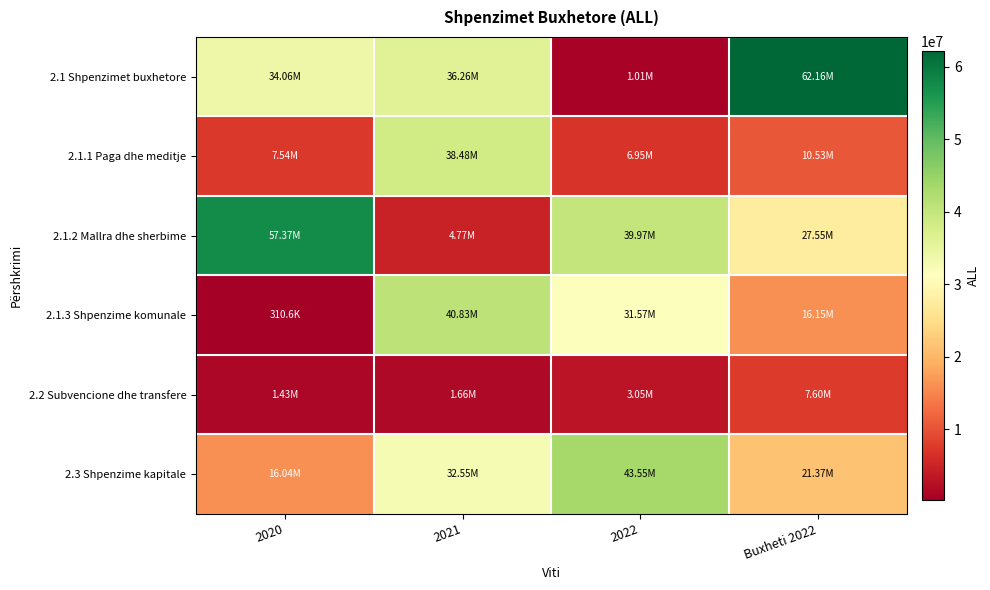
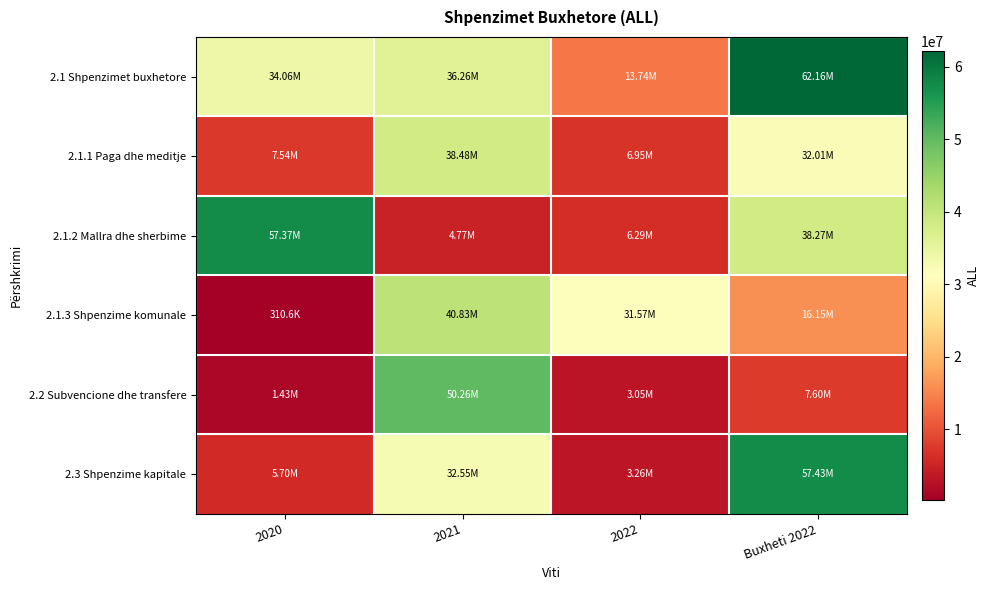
2.1 Shpenzimet buxhetore, 2022: 1.01M -> 13.74M
2.1.1 Paga dhe meditje, Buxheti 2022: 10.53M -> 32.01M
2.1.2 Mallra dhe sherbime, 2022: 39.97M -> 6.29M
2.1.2 Mallra dhe sherbime, Buxheti 2022: 27.55M -> 38.27M
2.2 Subvencione dhe transfere, 2021: 1.66M -> 50.26M
2.3 Shpenzime kapitale, 2020: 16.04M -> 5.70M
2.3 Shpenzime kapitale, 2022: 43.55M -> 3.26M
2.3 Shpenzime kapitale, Buxheti 2022: 21.37M -> 57.43M
